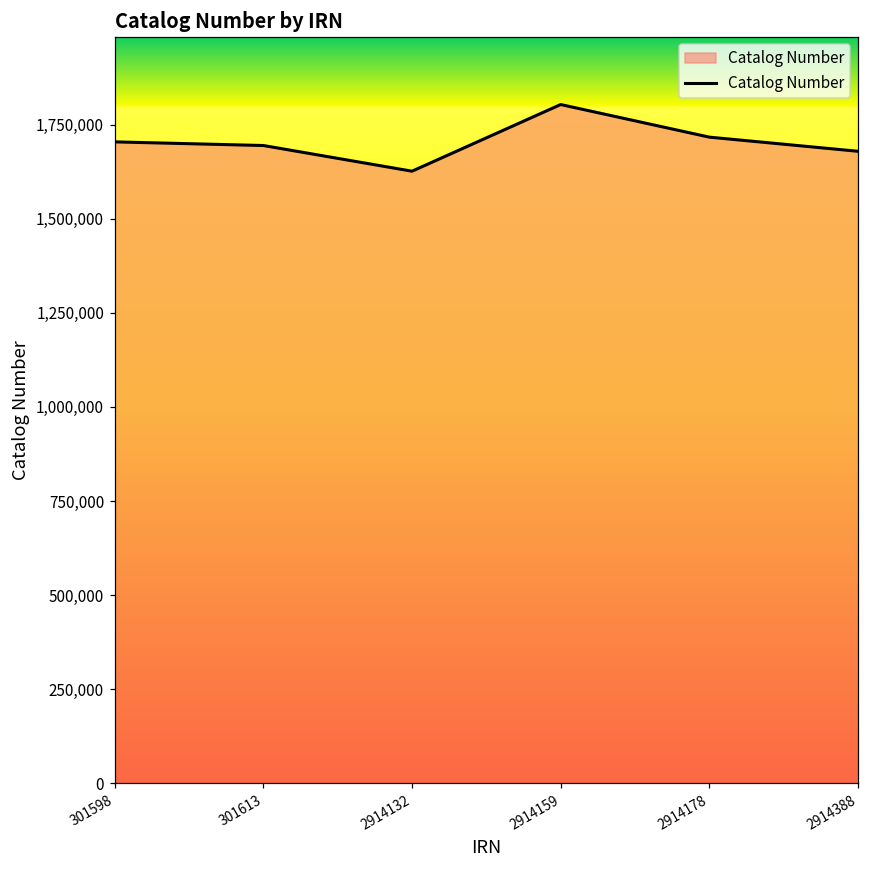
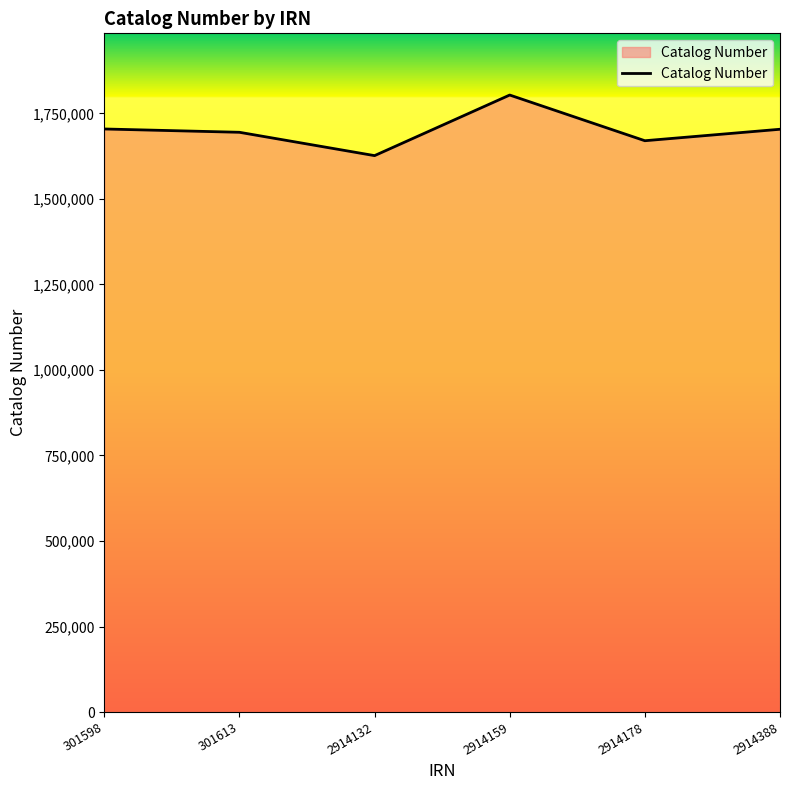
2914178: 1,720,000 -> 1,670,000
2914388: 1,680,000 -> 1,700,000
